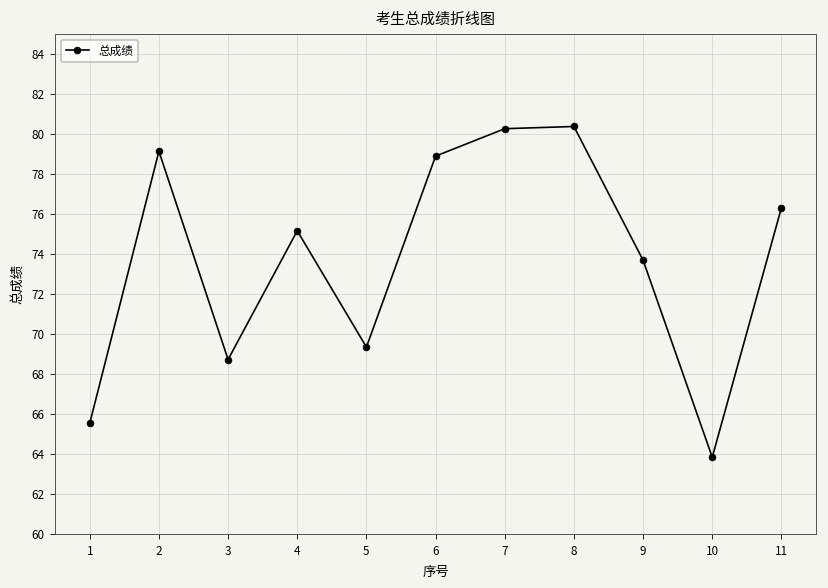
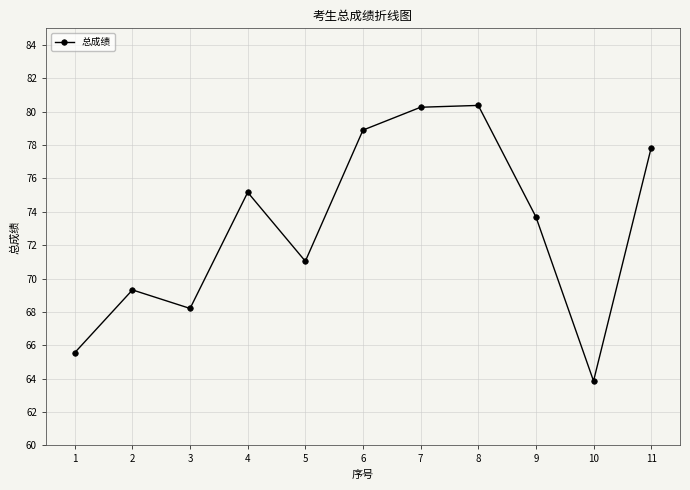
2: 79.1 -> 69.3
3: 68.7 -> 68.2
5: 69.4 -> 71.0
11: 76.3 -> 77.8
